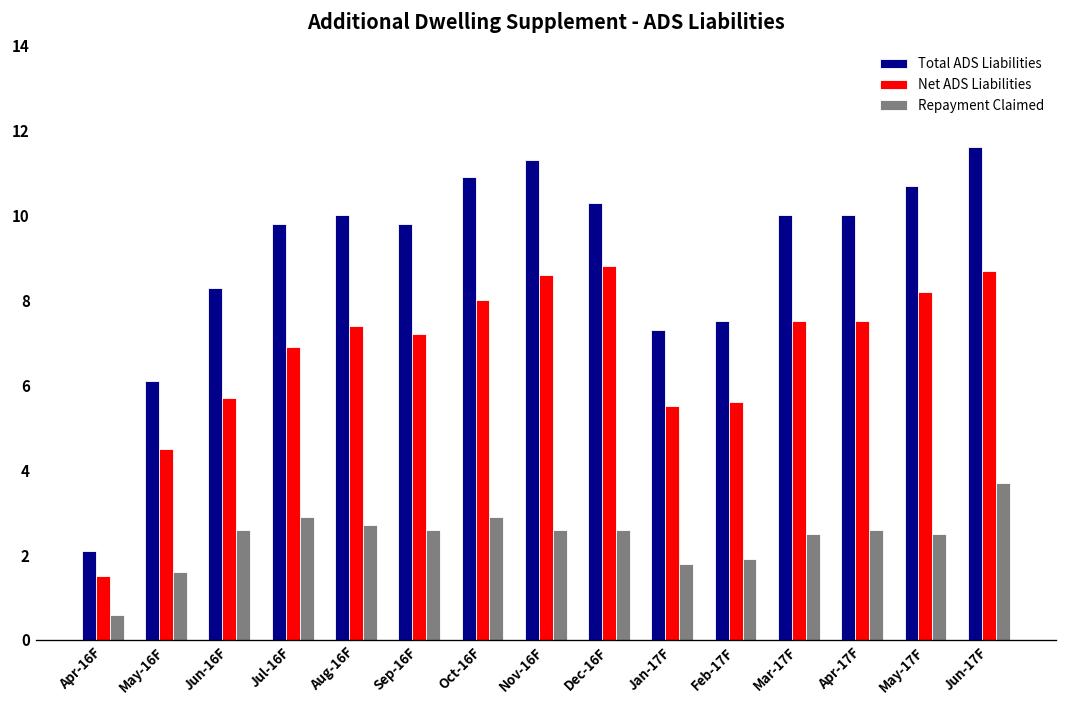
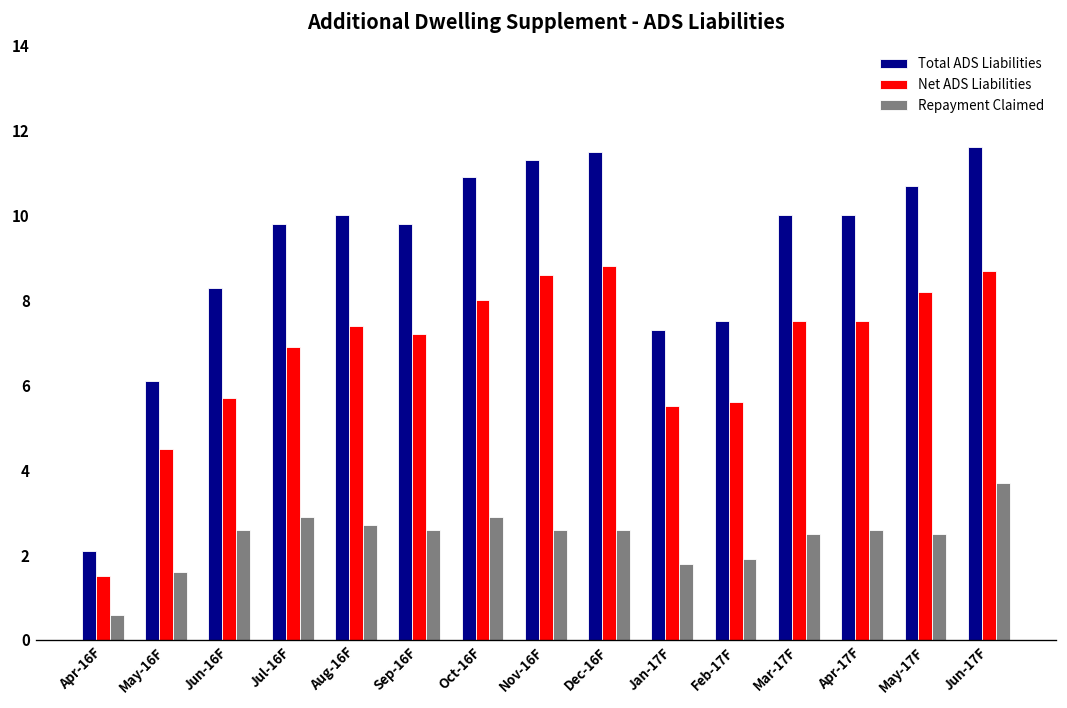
Total ADS Liabilities, Dec-16F: 10.3 -> 11.5
